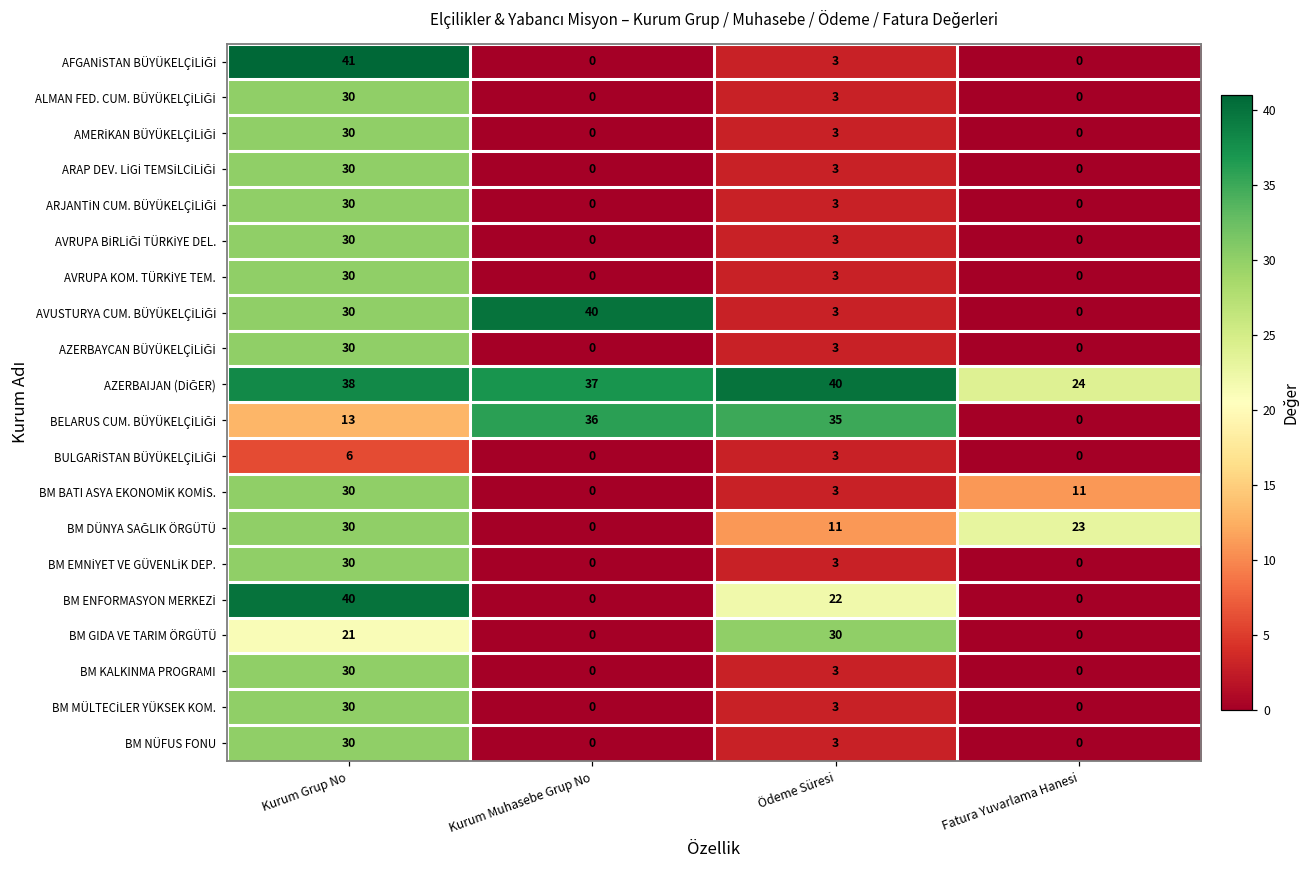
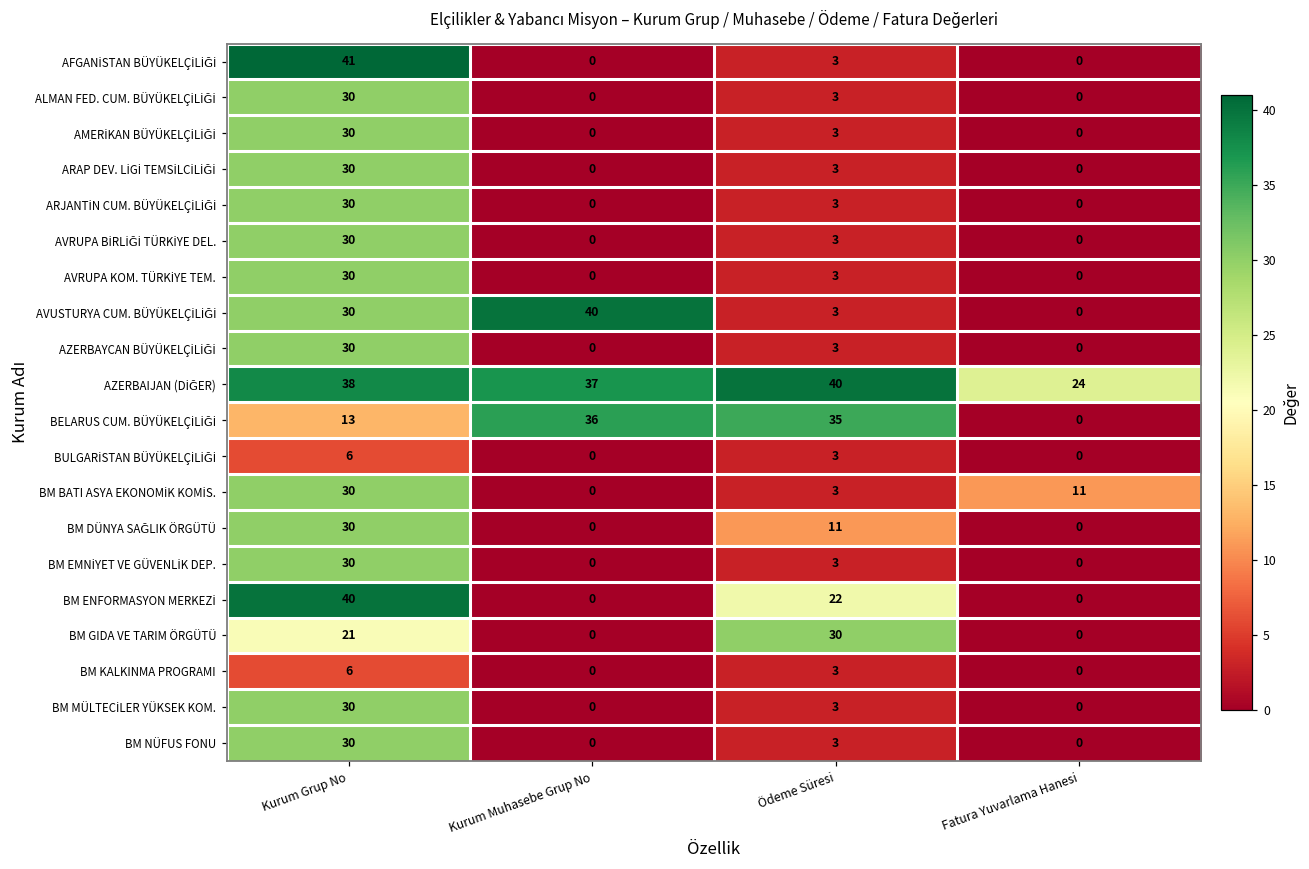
BM DÜNYA SAĞLIK ÖRGÜTÜ, Fatura Yuvarlama Hanesi: 23 -> 0
BM KALKINMA PROGRAMI, Kurum Grup No: 30 -> 6
